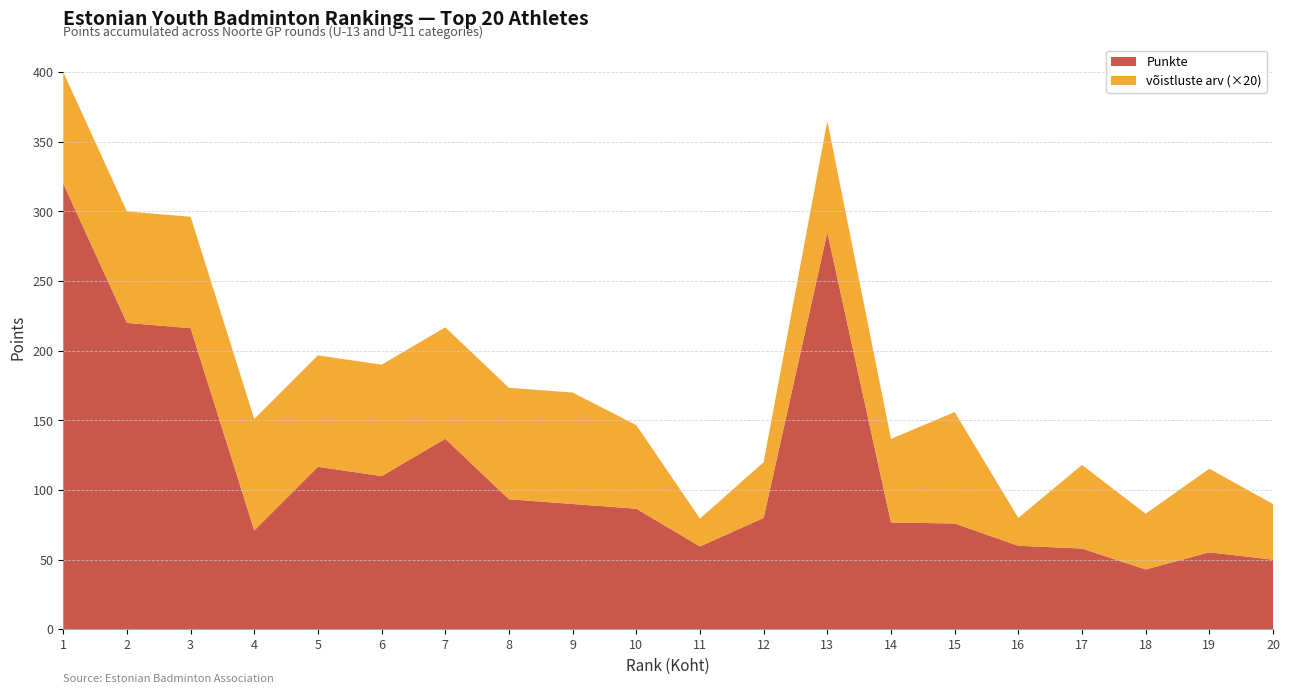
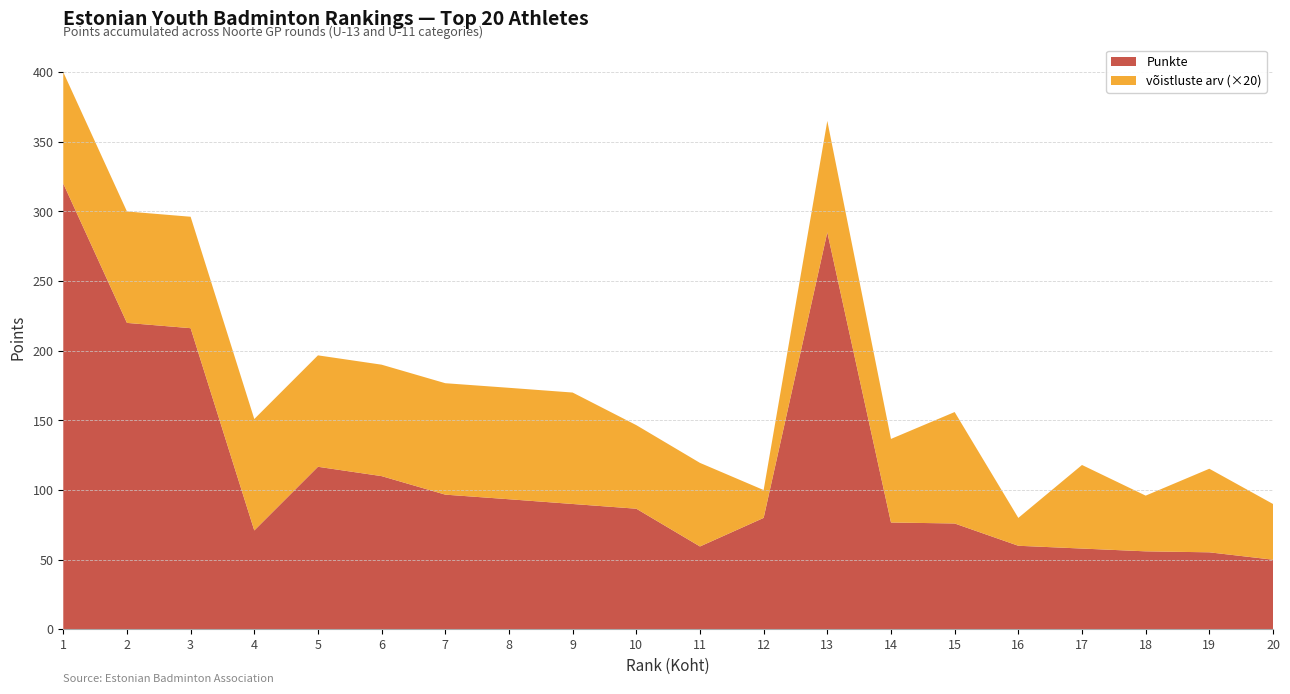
Punkte, 7: 137 -> 97
võistluste arv (×20), 11: 20 -> 60
võistluste arv (×20), 12: 40 -> 20
Punkte, 18: 43 -> 56
